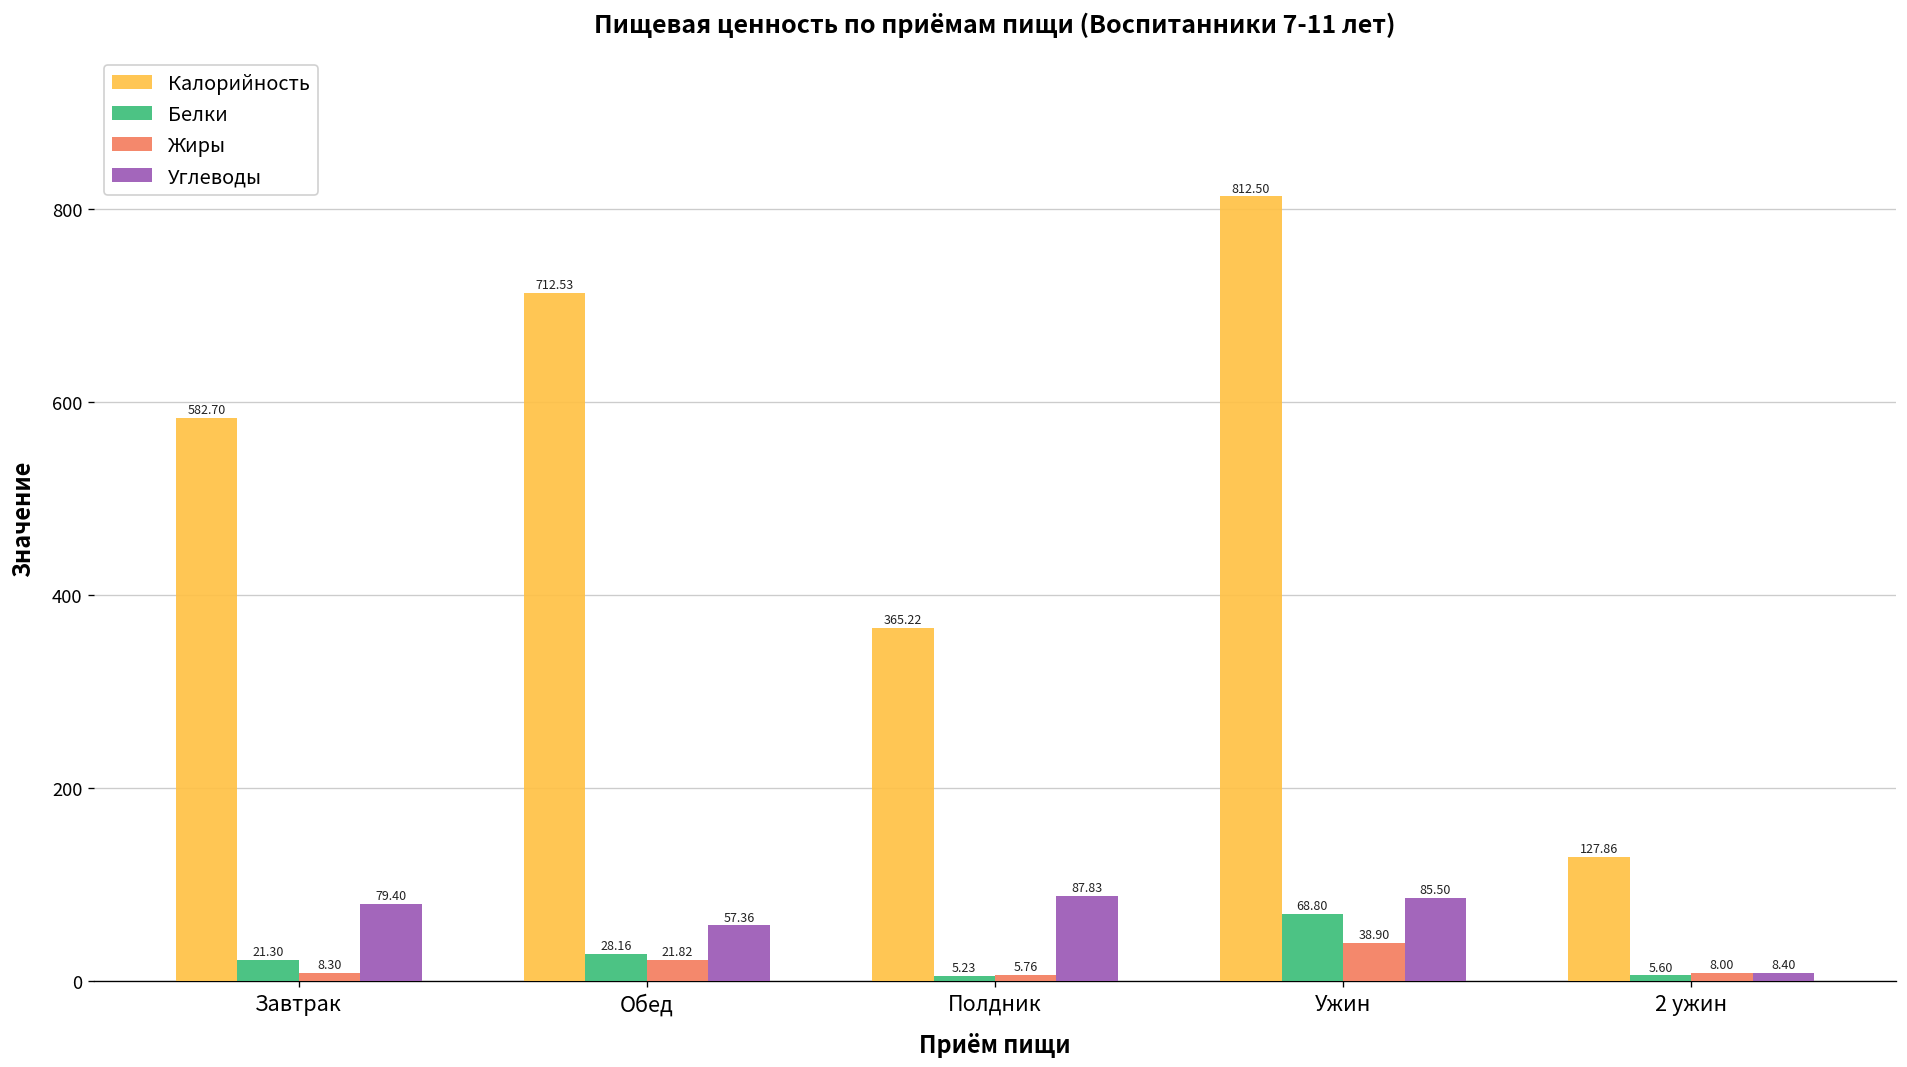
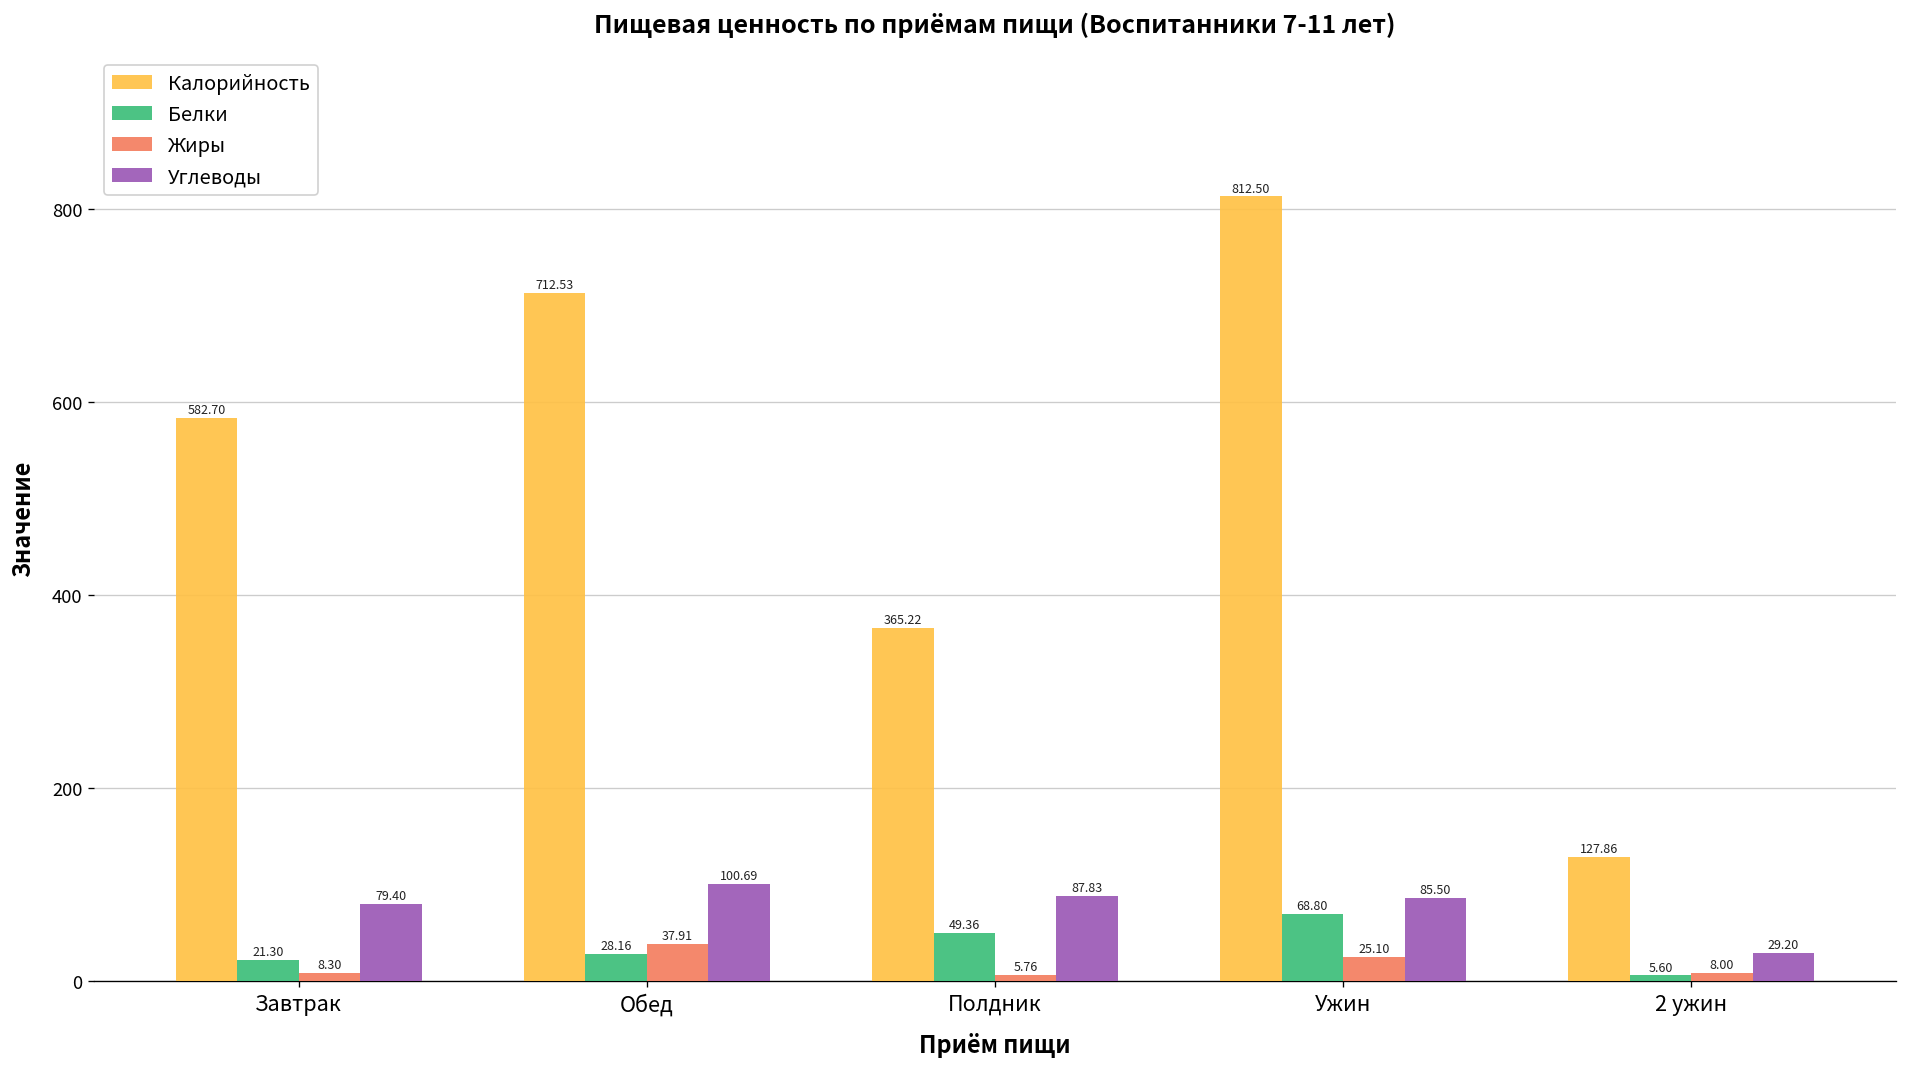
Жиры, Обед: 21.82 -> 37.91
Углеводы, Обед: 57.36 -> 100.69
Белки, Полдник: 5.23 -> 49.36
Жиры, Ужин: 38.90 -> 25.10
Углеводы, 2 ужин: 8.40 -> 29.20
